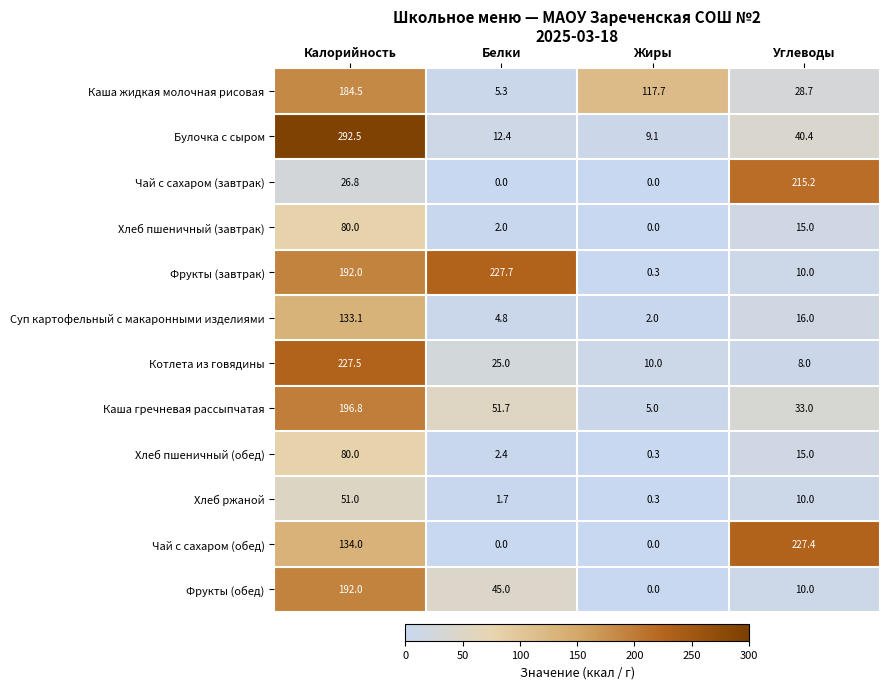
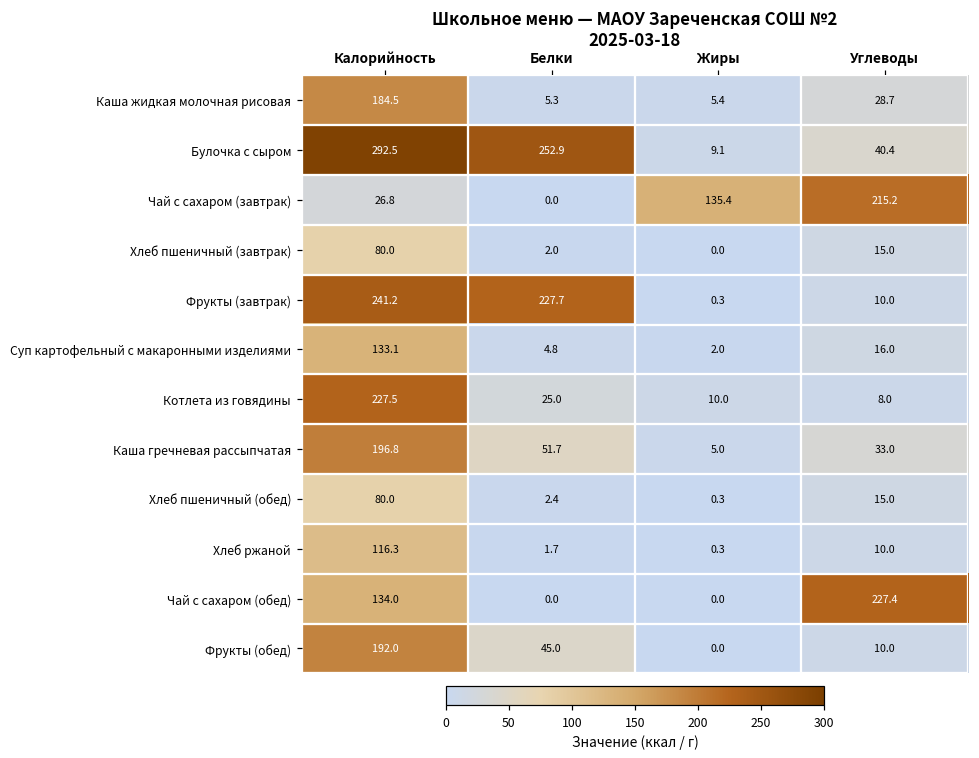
Каша жидкая молочная рисовая, Жиры: 117.7 -> 5.4
Булочка с сыром, Белки: 12.4 -> 252.9
Чай с сахаром (завтрак), Жиры: 0.0 -> 135.4
Фрукты (завтрак), Калорийность: 192.0 -> 241.2
Хлеб ржаной, Калорийность: 51.0 -> 116.3
